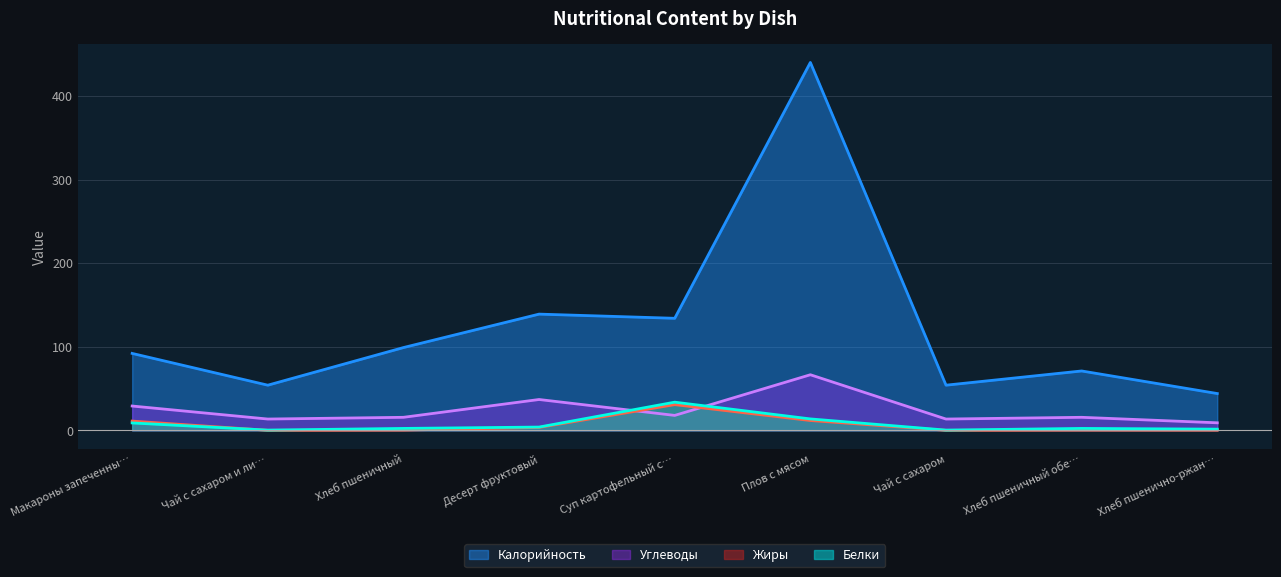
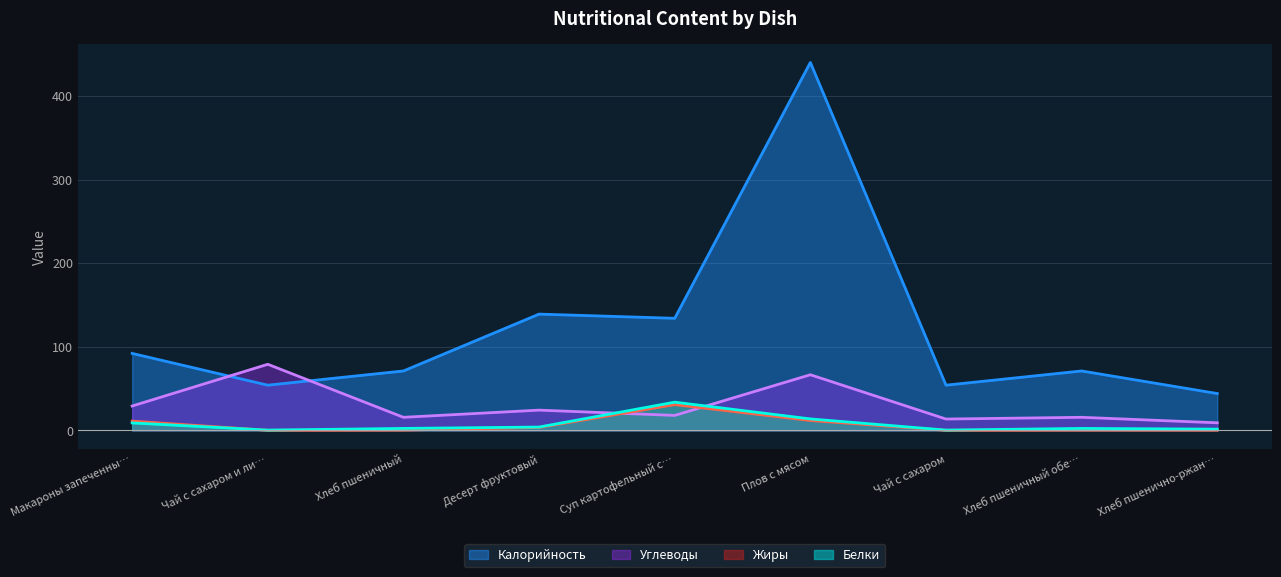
Углеводы, Чай с сахаром и ли…: 10 -> 80
Калорийность, Хлеб пшеничный: 100 -> 70
Углеводы, Десерт фруктовый: 40 -> 20
